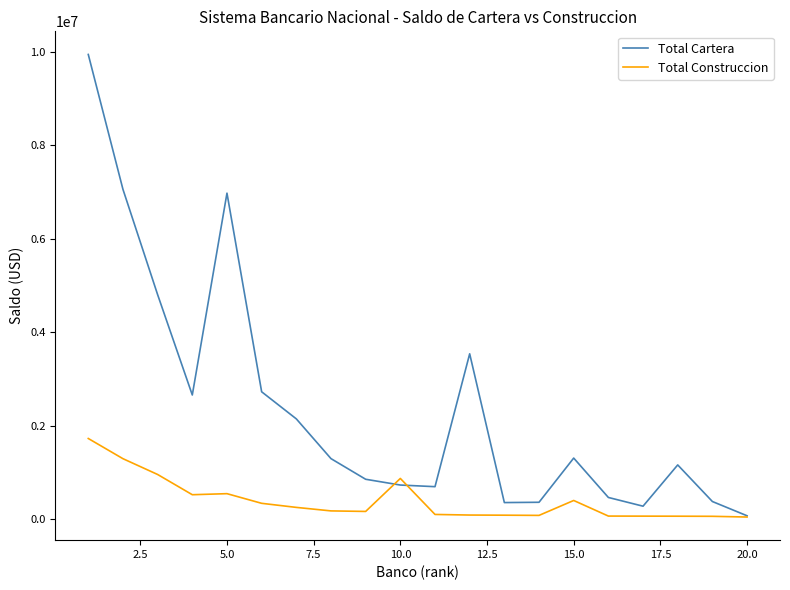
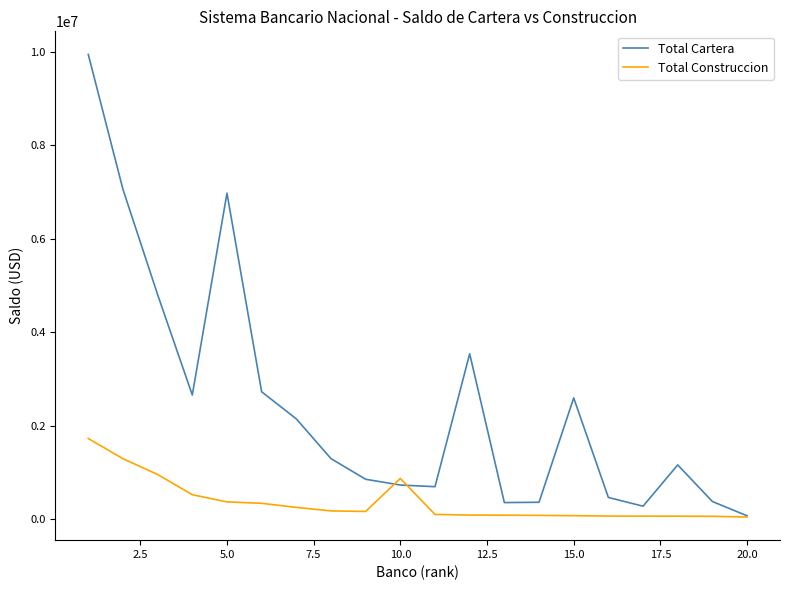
Total Construccion, 5.0: 500000 -> 400000
Total Cartera, 15.0: 1300000 -> 2600000
Total Construccion, 15.0: 400000 -> 100000
